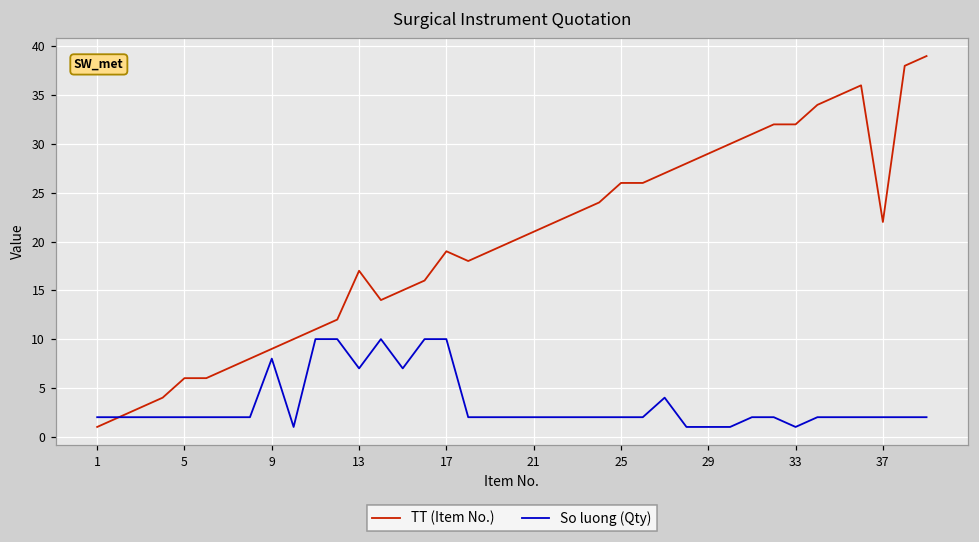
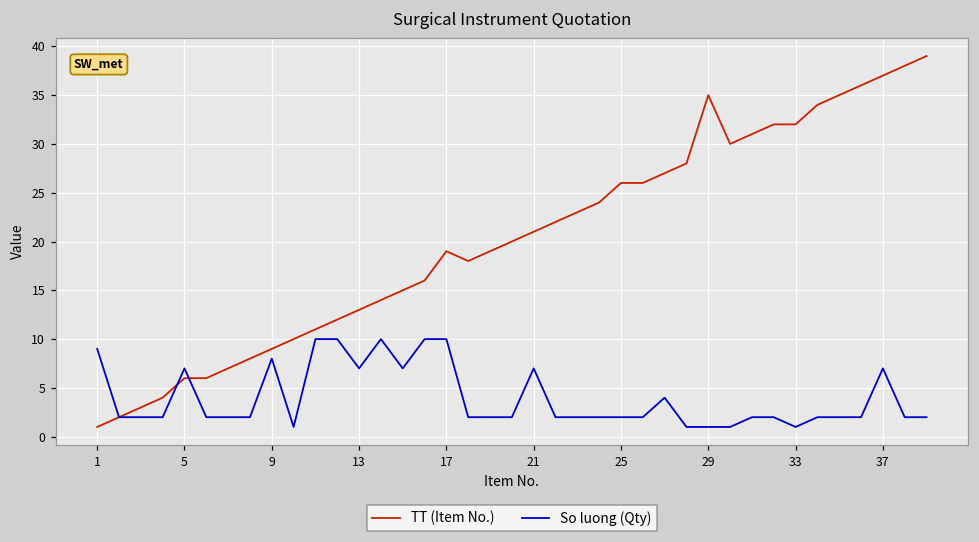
So luong (Qty), 1: 2 -> 9
So luong (Qty), 5: 2 -> 7
TT (Item No.), 13: 17 -> 13
So luong (Qty), 21: 2 -> 7
TT (Item No.), 29: 29 -> 35
TT (Item No.), 37: 22 -> 37
So luong (Qty), 37: 2 -> 7
